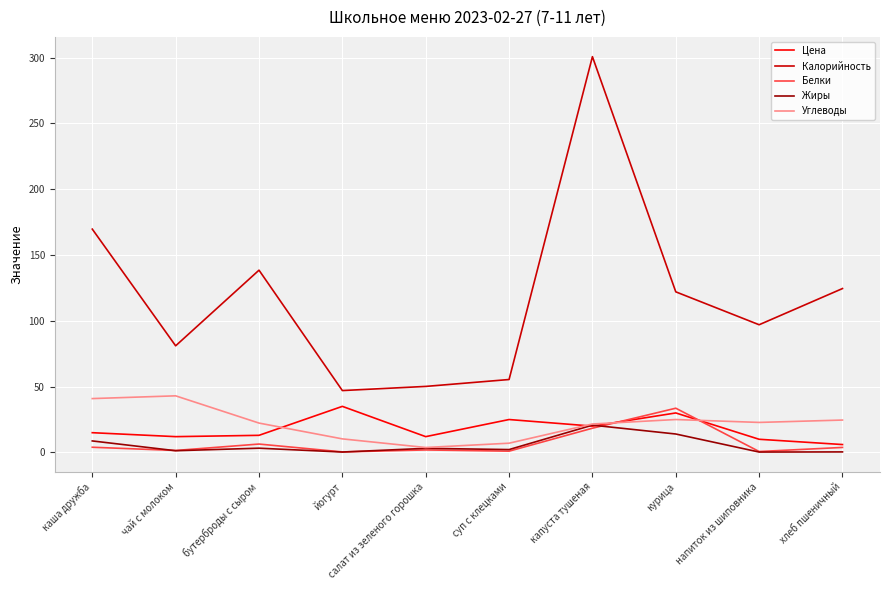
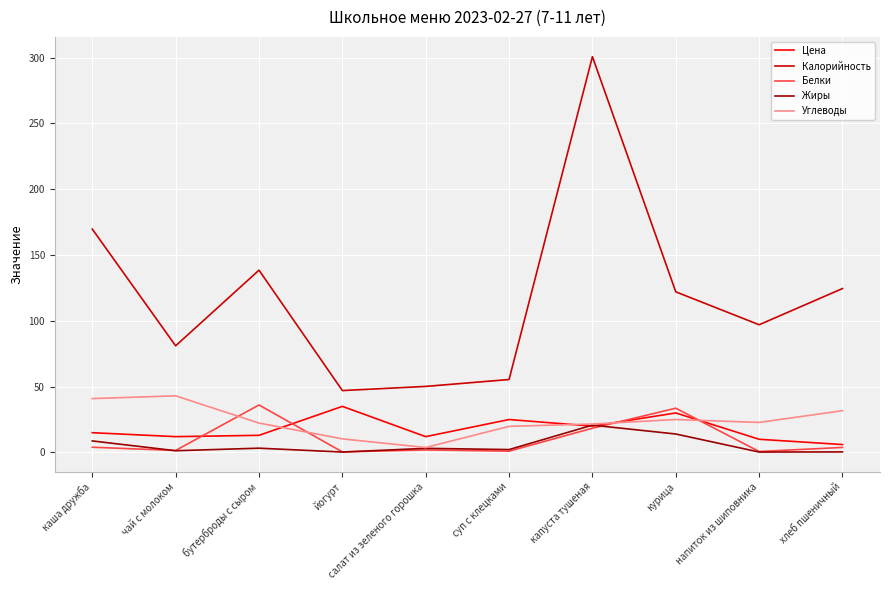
Белки, бутерброды с сыром: 6 -> 36
Углеводы, суп с клецками: 7 -> 20
Углеводы, хлеб пшеничный: 25 -> 32
